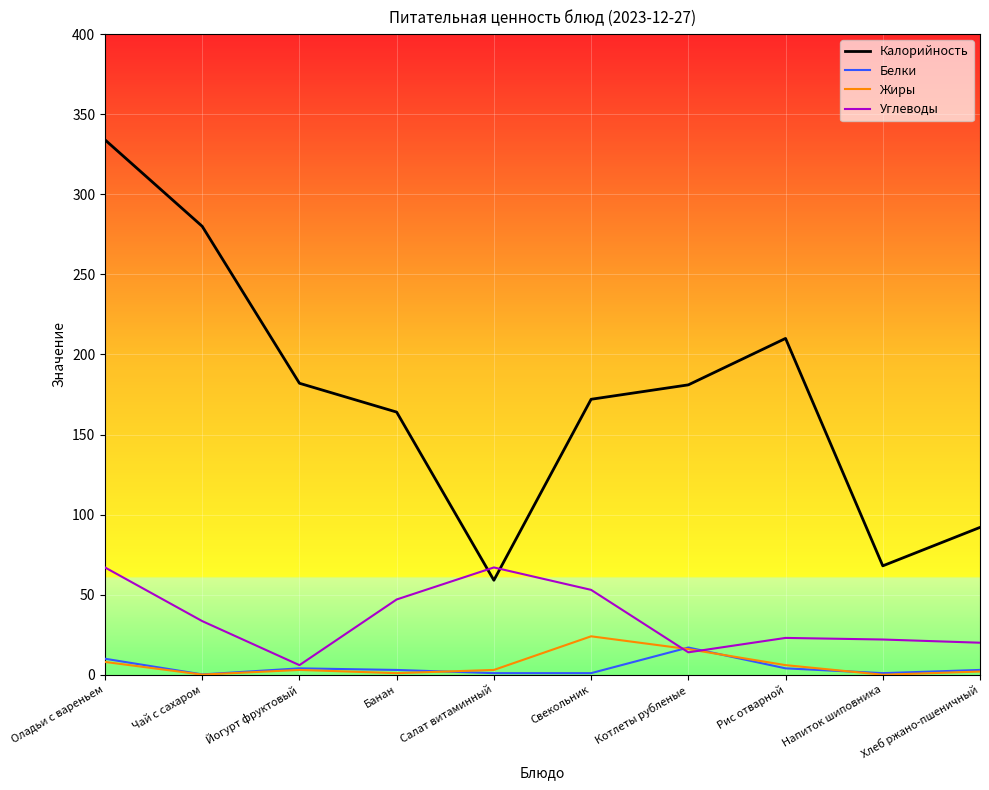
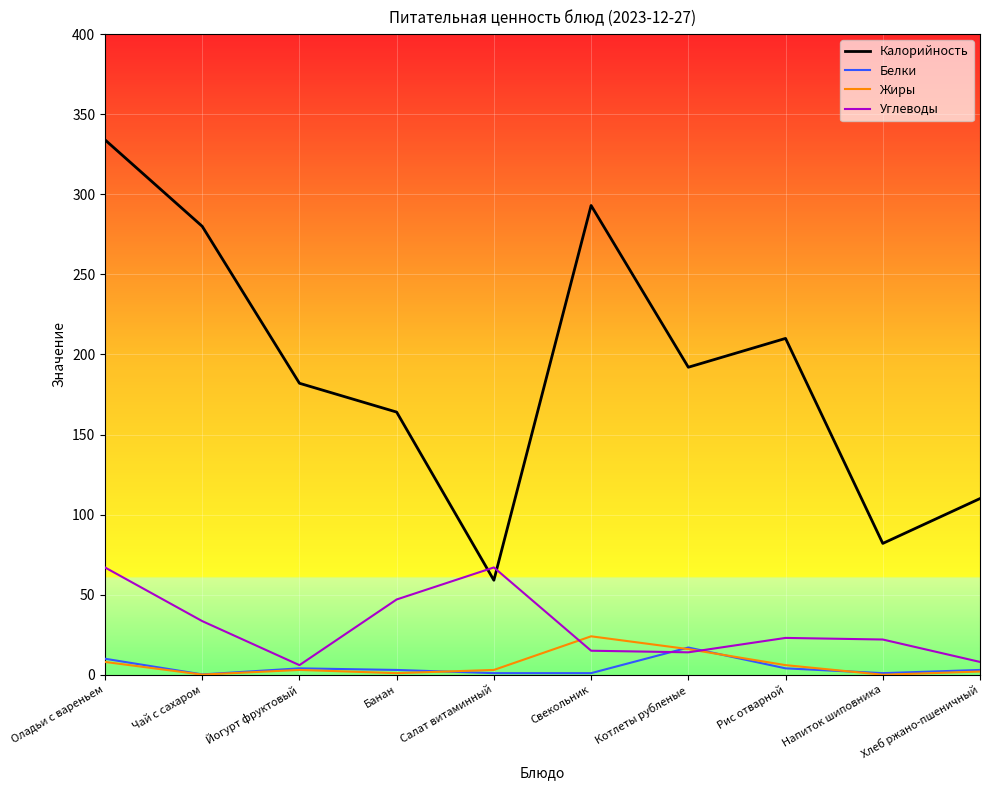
Калорийность, Свекольник: 172 -> 293
Углеводы, Свекольник: 53 -> 15
Калорийность, Котлеты рубленые: 181 -> 192
Калорийность, Напиток шиповника: 68 -> 82
Калорийность, Хлеб ржано-пшеничный: 92 -> 110
Углеводы, Хлеб ржано-пшеничный: 20 -> 8
